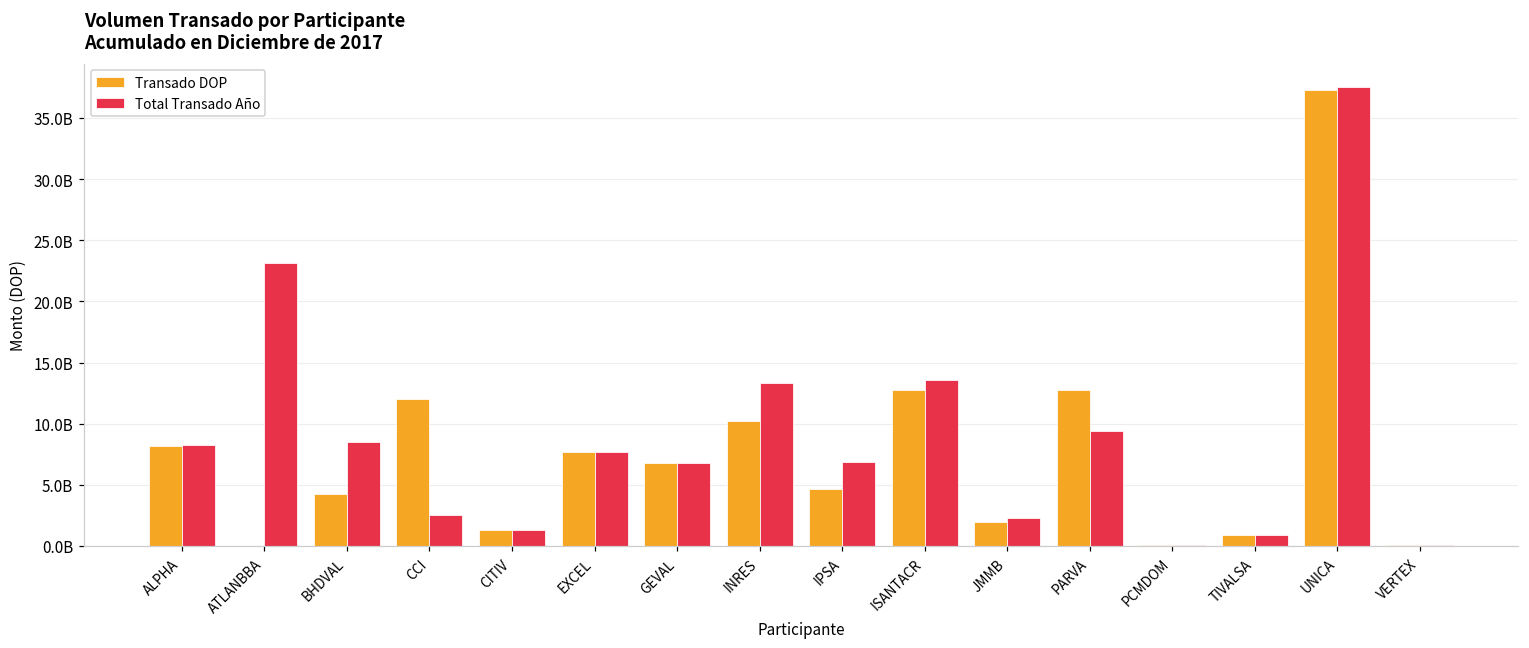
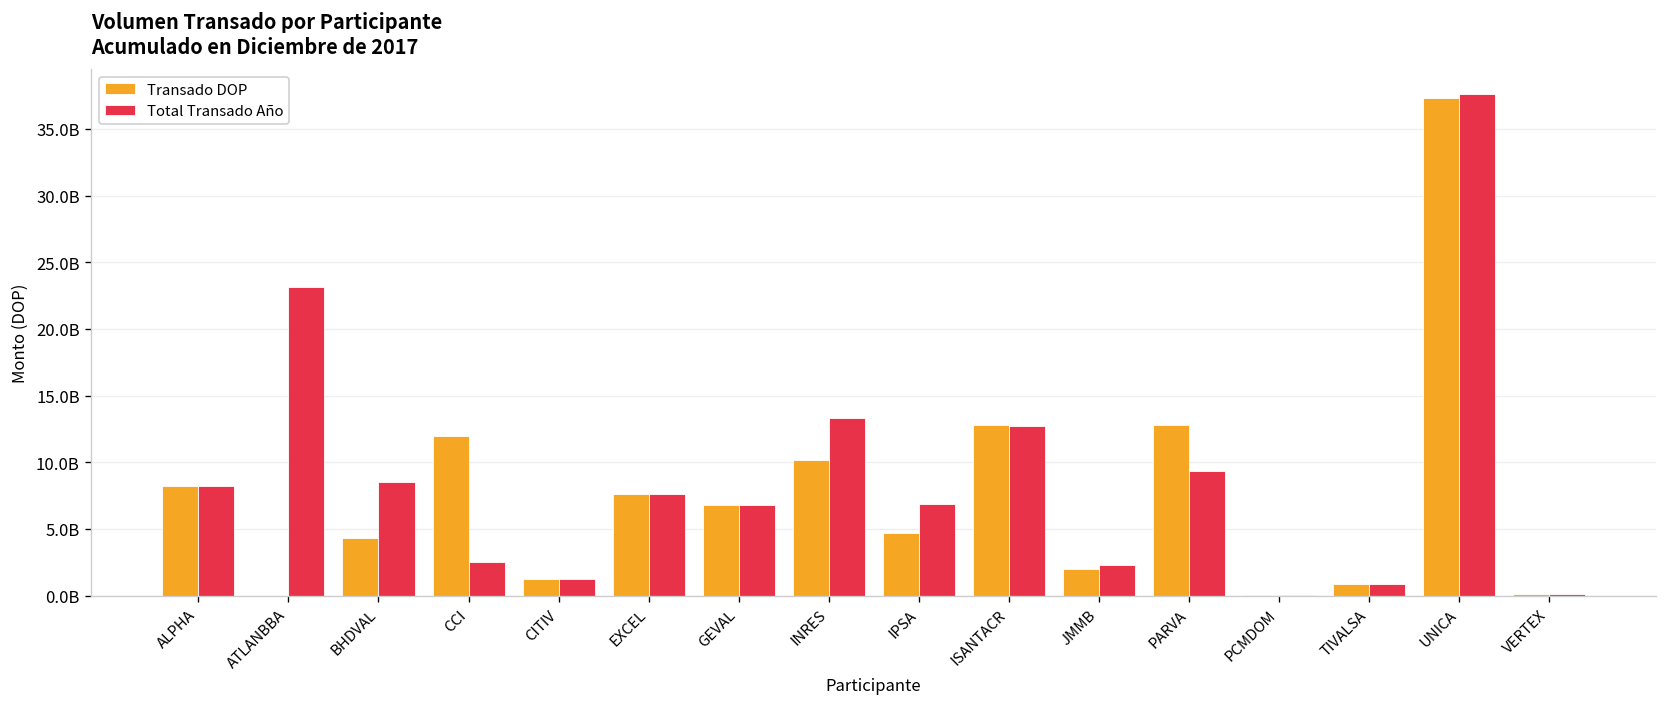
Total Transado Año, ISANTACR: 13500000000 -> 12700000000
